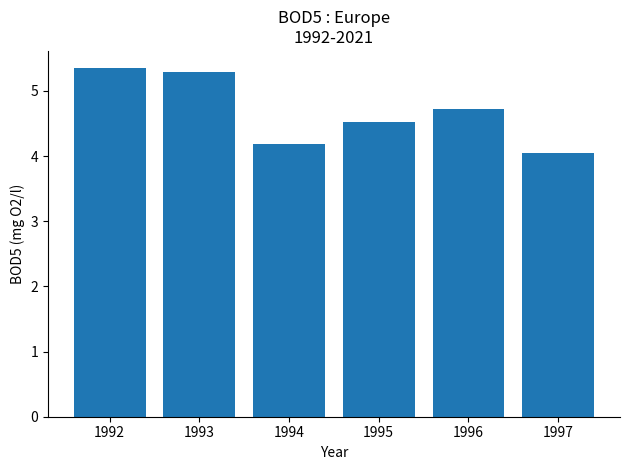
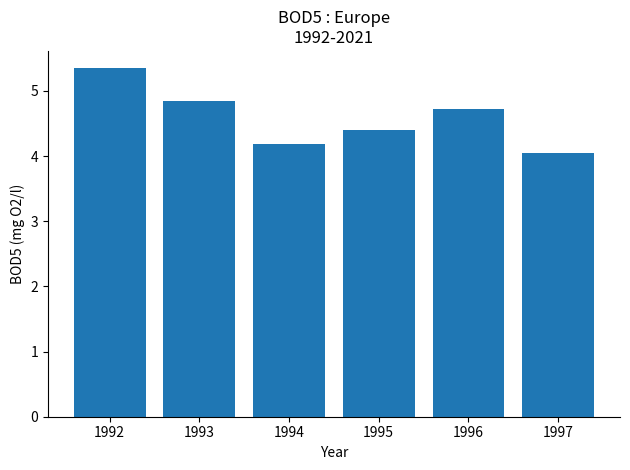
1993: 5.3 -> 4.8
1995: 4.5 -> 4.4
